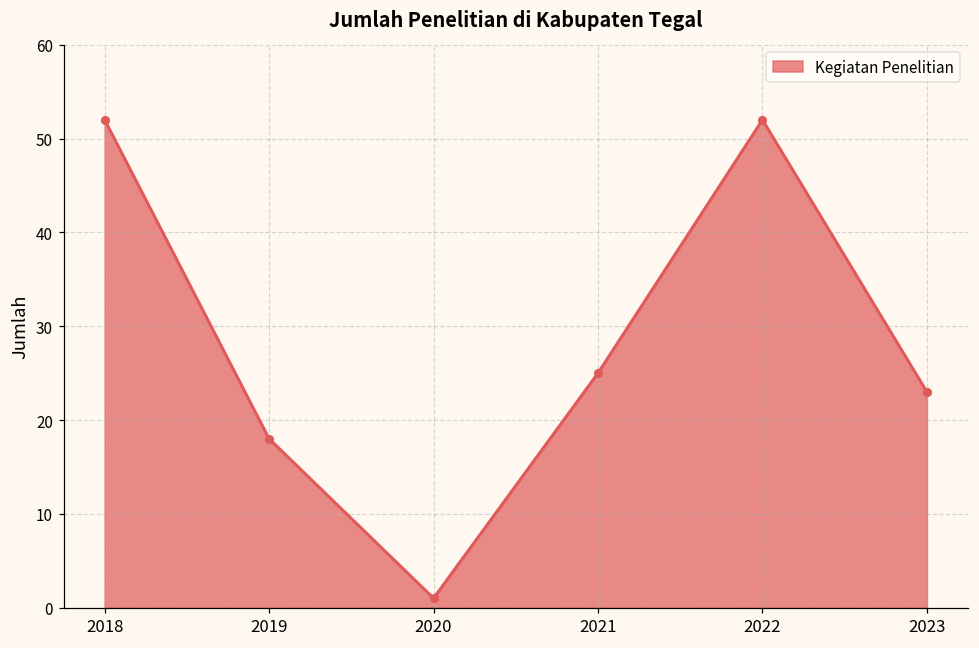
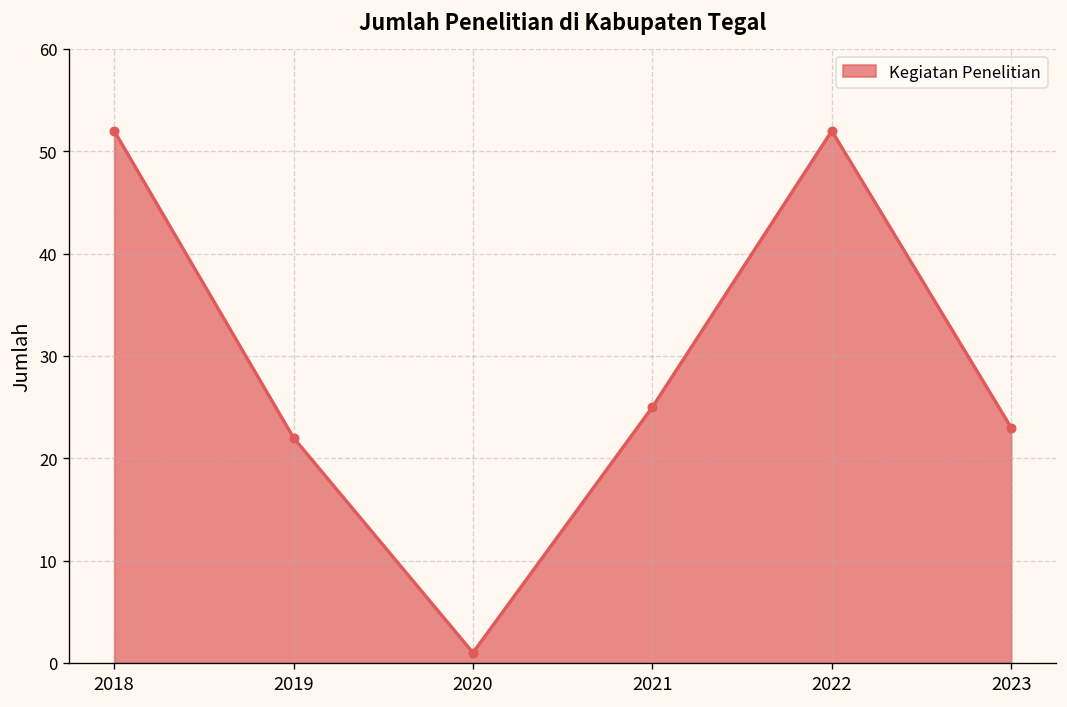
2019: 18 -> 22
